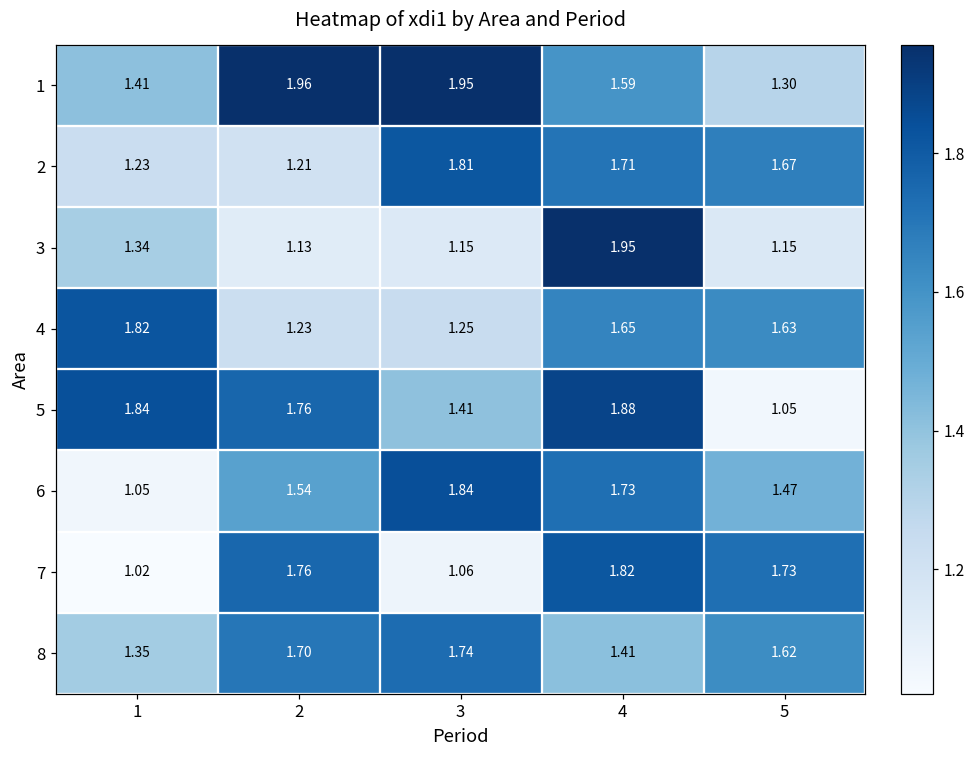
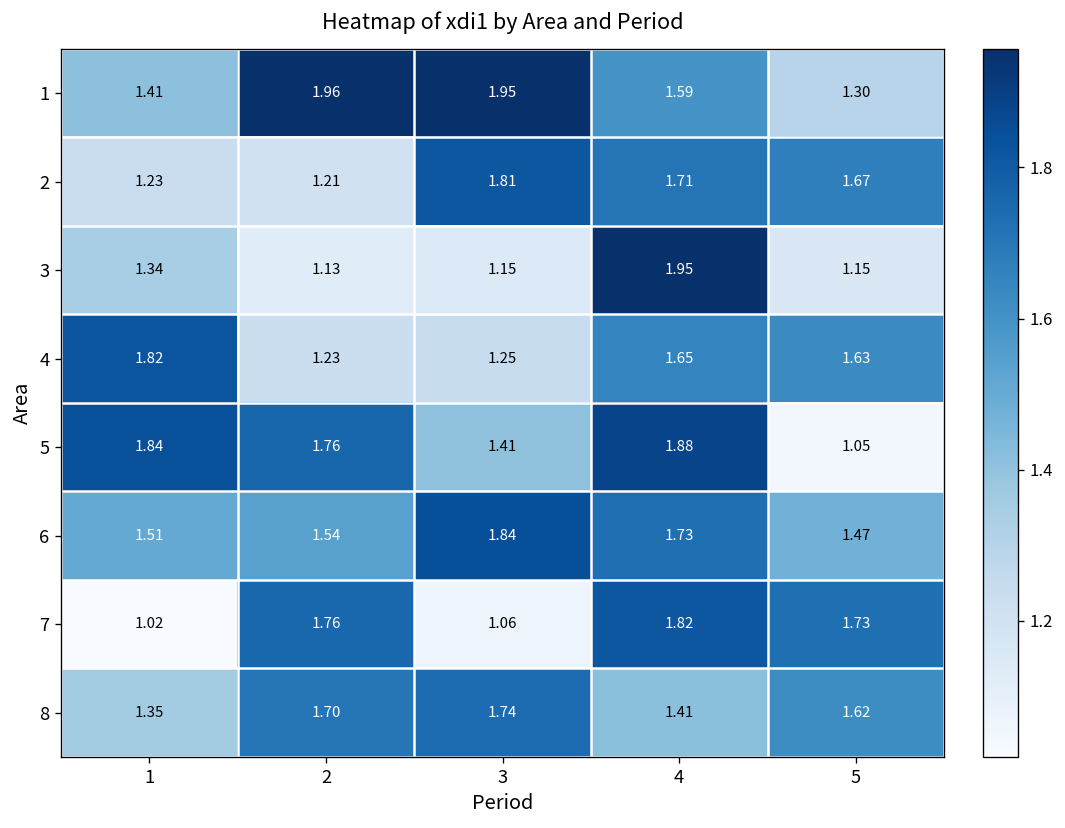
6, 1: 1.05 -> 1.51
